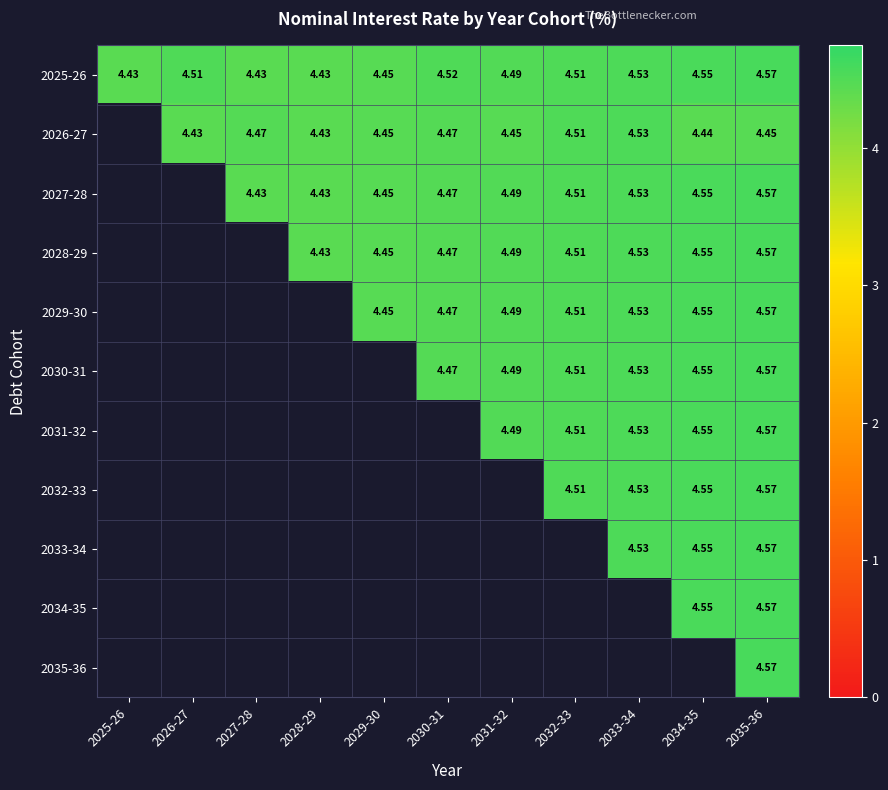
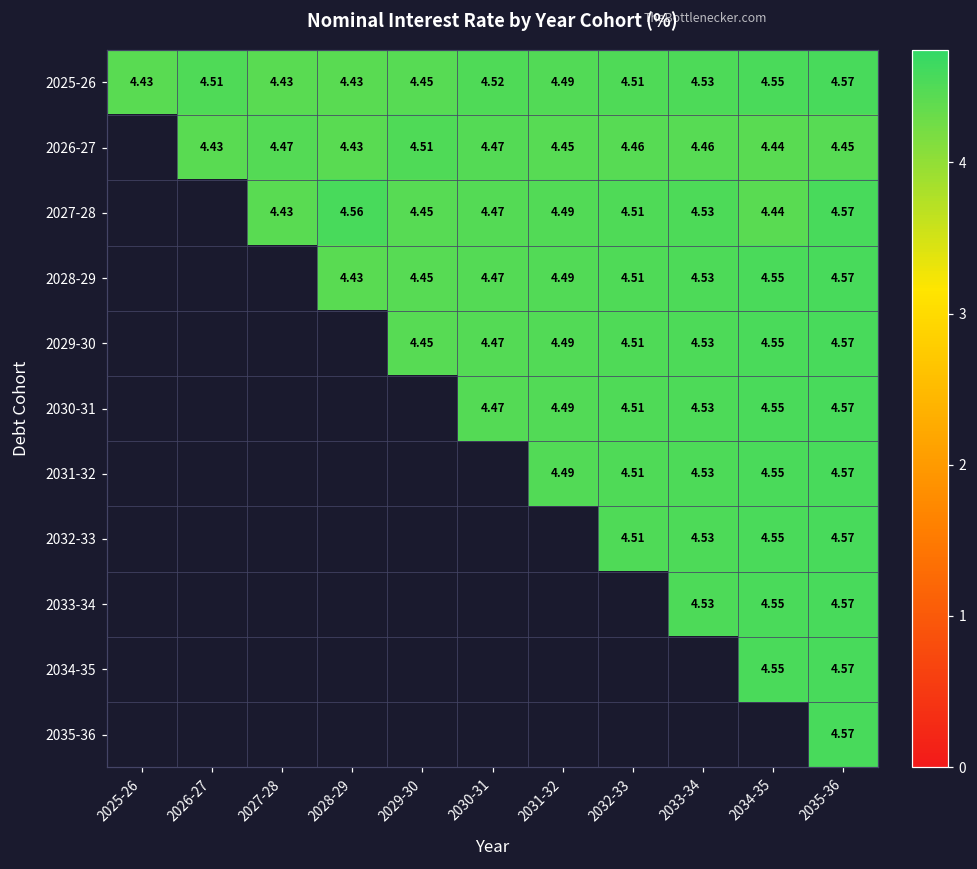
2026-27, 2029-30: 4.45 -> 4.51
2026-27, 2032-33: 4.51 -> 4.46
2026-27, 2033-34: 4.53 -> 4.46
2027-28, 2028-29: 4.43 -> 4.56
2027-28, 2034-35: 4.55 -> 4.44
